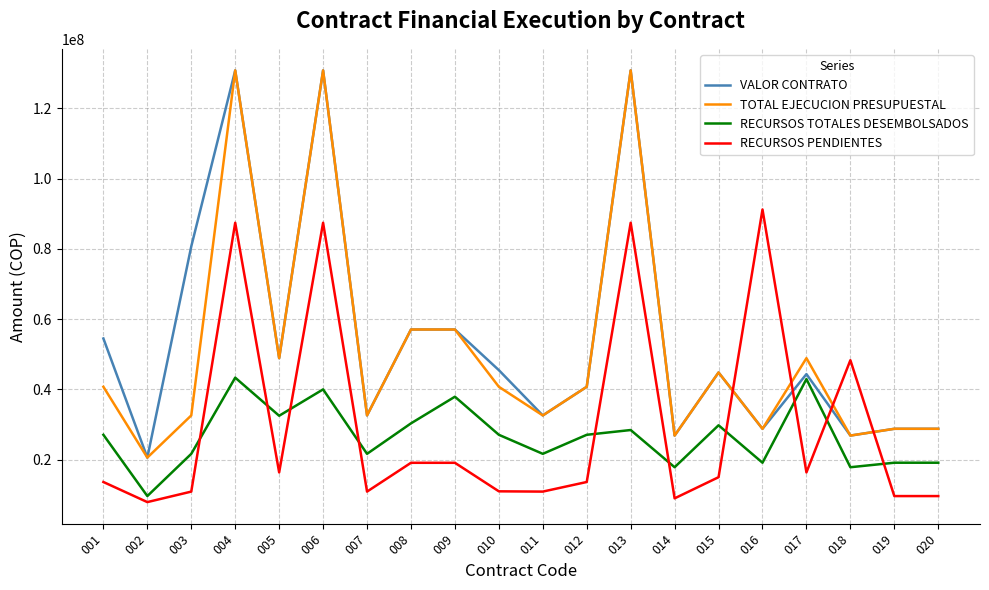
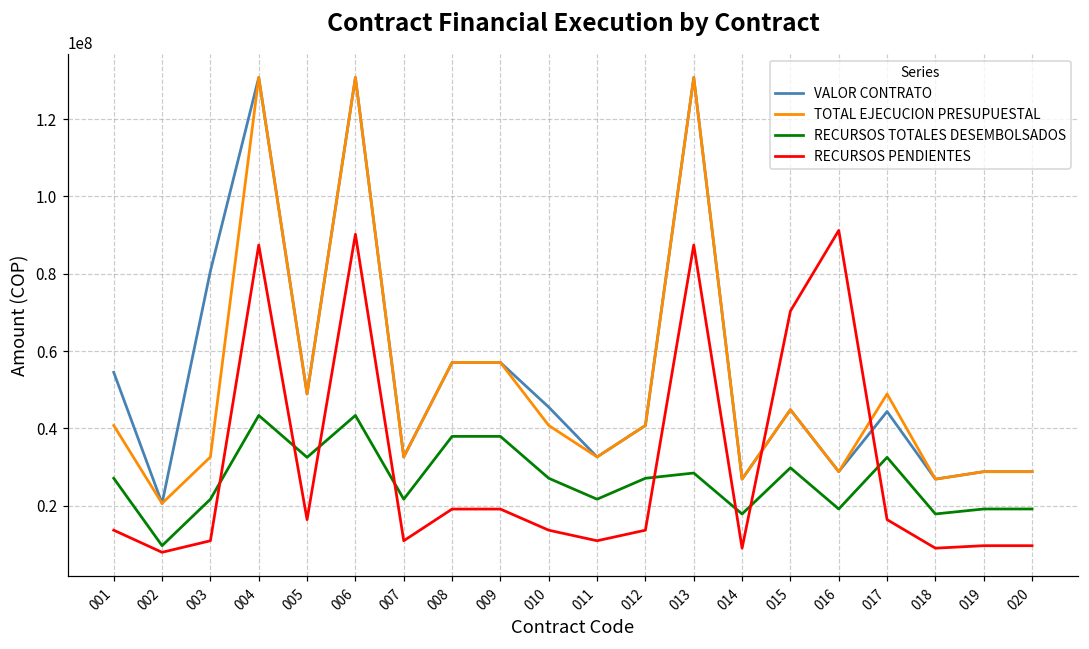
RECURSOS TOTALES DESEMBOLSADOS, 006: 40000000 -> 43000000
RECURSOS PENDIENTES, 006: 87000000 -> 90000000
RECURSOS TOTALES DESEMBOLSADOS, 008: 30000000 -> 38000000
RECURSOS PENDIENTES, 010: 11000000 -> 14000000
RECURSOS PENDIENTES, 015: 15000000 -> 70000000
RECURSOS TOTALES DESEMBOLSADOS, 017: 43000000 -> 33000000
RECURSOS PENDIENTES, 018: 48000000 -> 9000000
